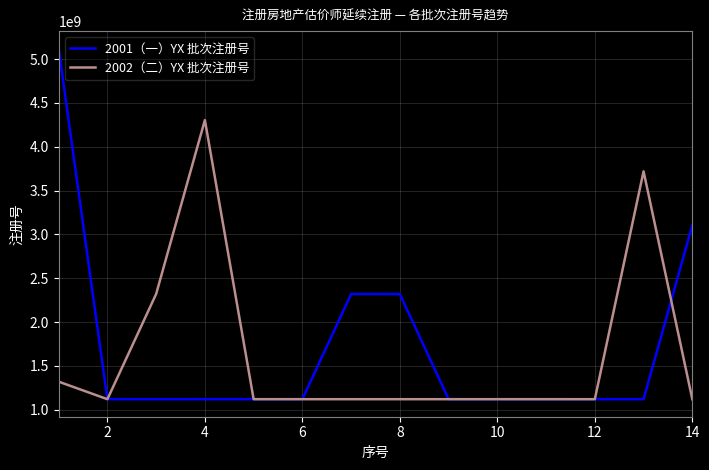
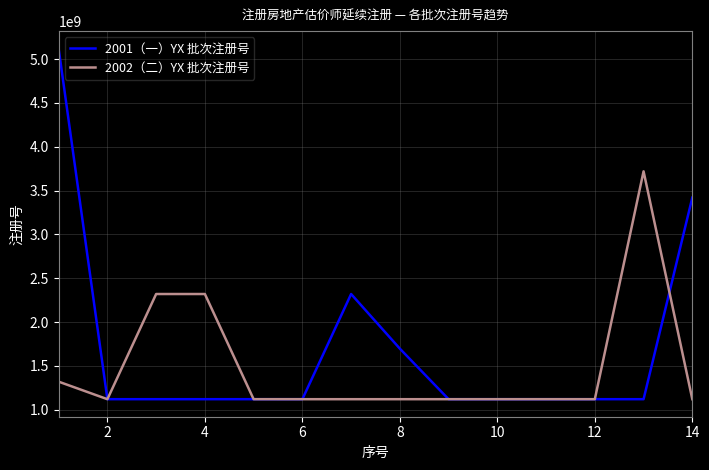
2002（二）YX 批次注册号, 4: 4300000000 -> 2300000000
2001（一）YX 批次注册号, 8: 2300000000 -> 1700000000
2001（一）YX 批次注册号, 14: 3100000000 -> 3400000000
